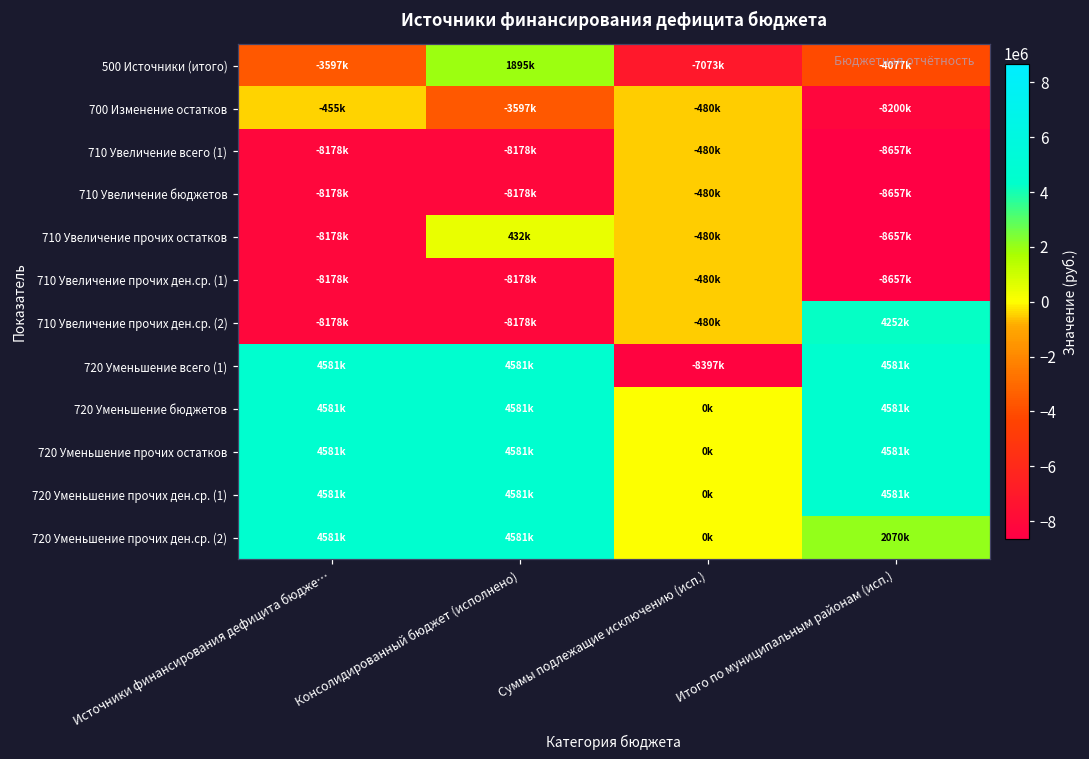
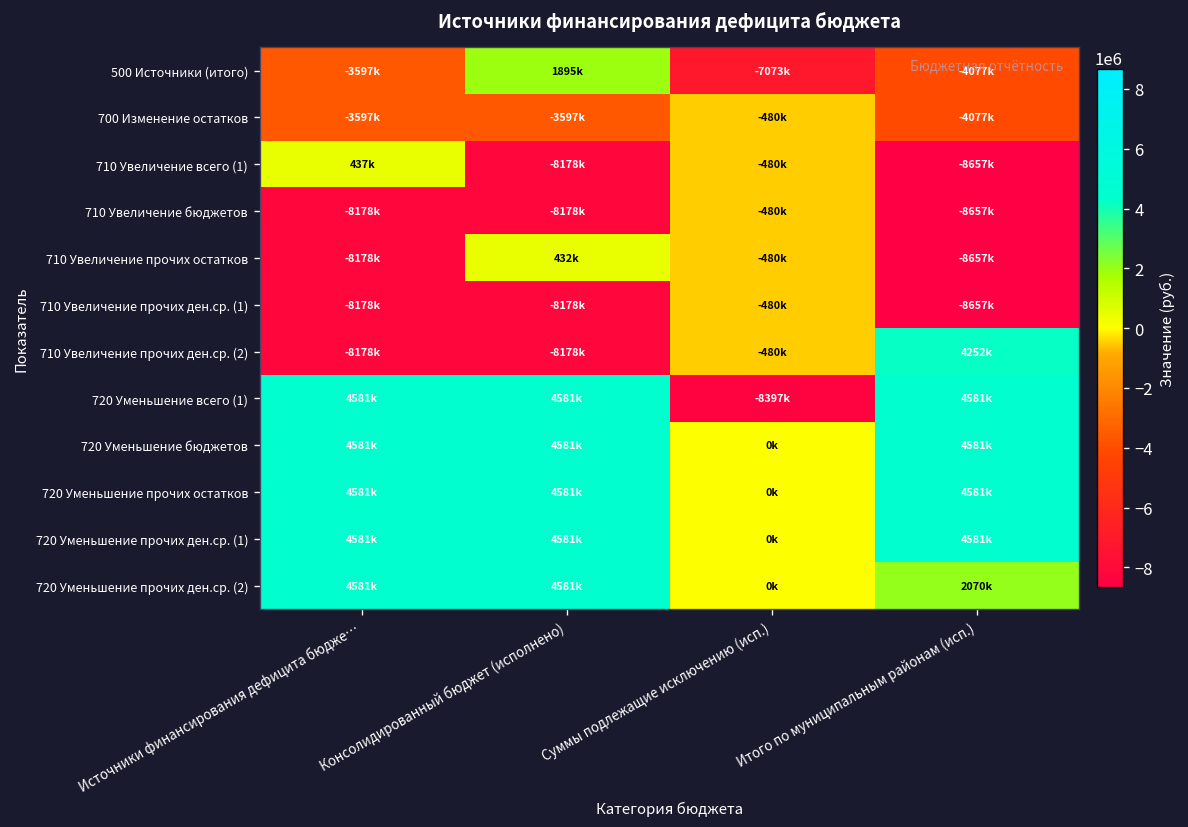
700 Изменение остатков, Источники финансирования дефицита бюдже…: -455k -> -3597k
700 Изменение остатков, Итого по муниципальным районам (исп.): -8200k -> -4077k
710 Увеличение всего (1), Источники финансирования дефицита бюдже…: -8178k -> 437k
